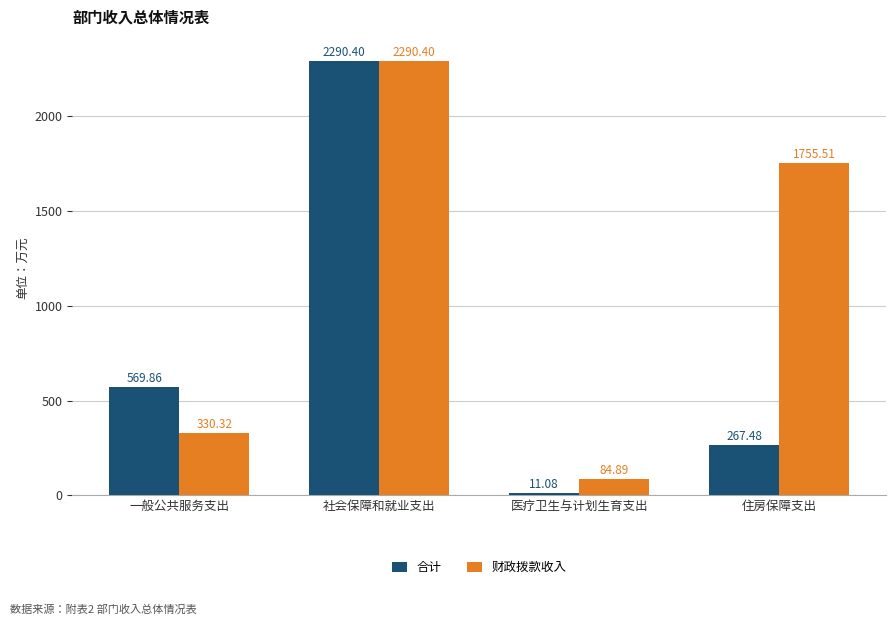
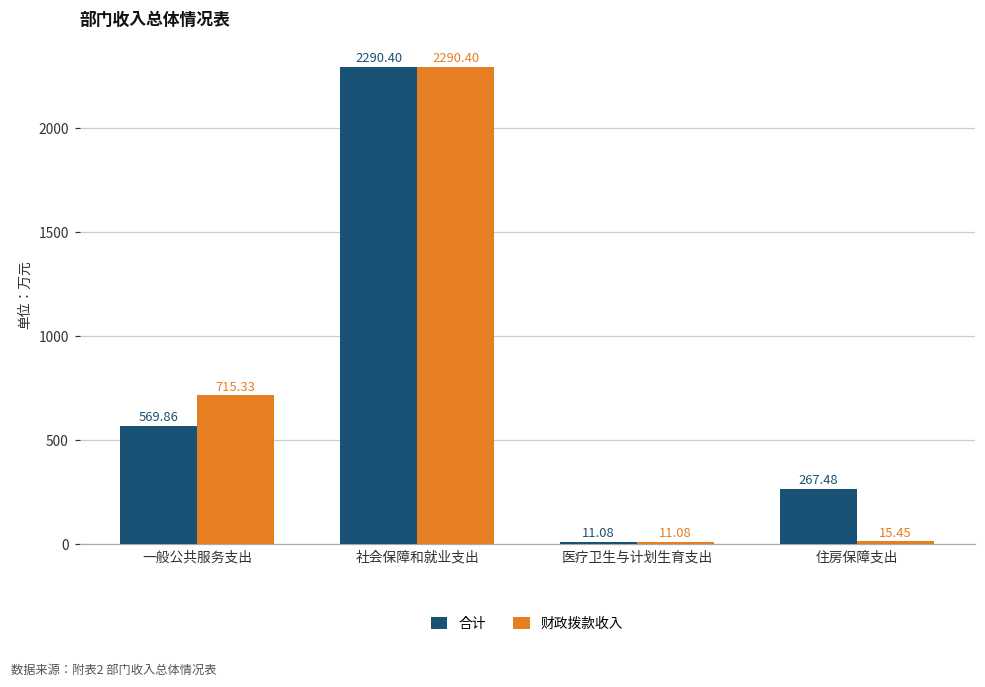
财政拨款收入, 一般公共服务支出: 330.32 -> 715.33
财政拨款收入, 医疗卫生与计划生育支出: 84.89 -> 11.08
财政拨款收入, 住房保障支出: 1755.51 -> 15.45
